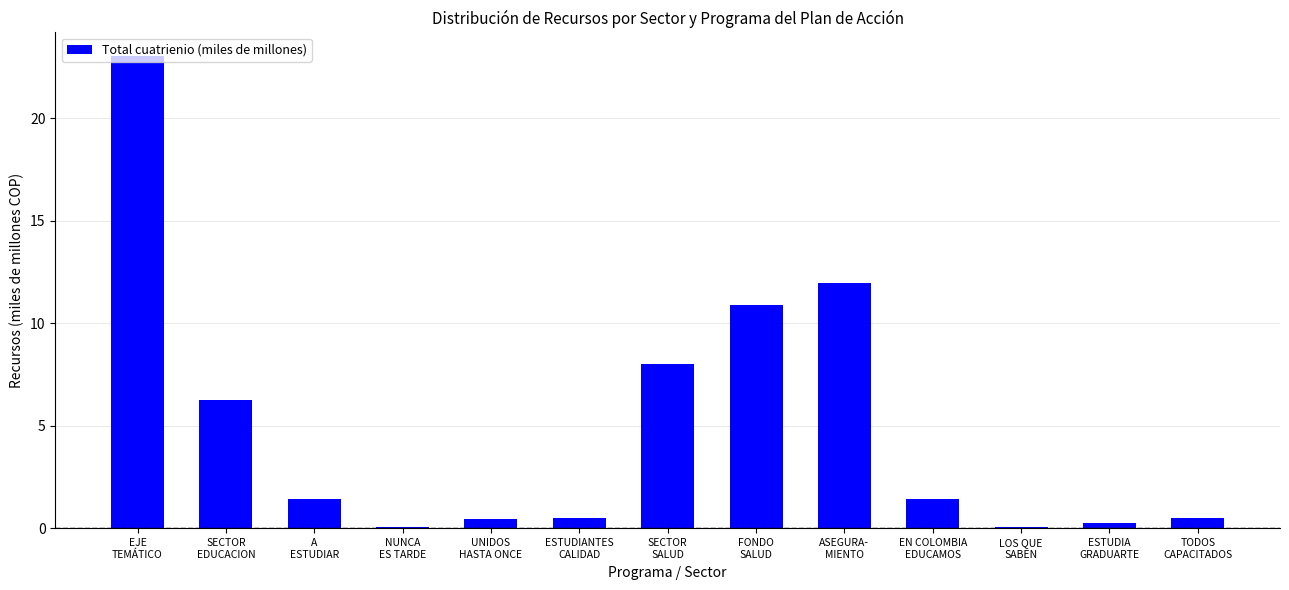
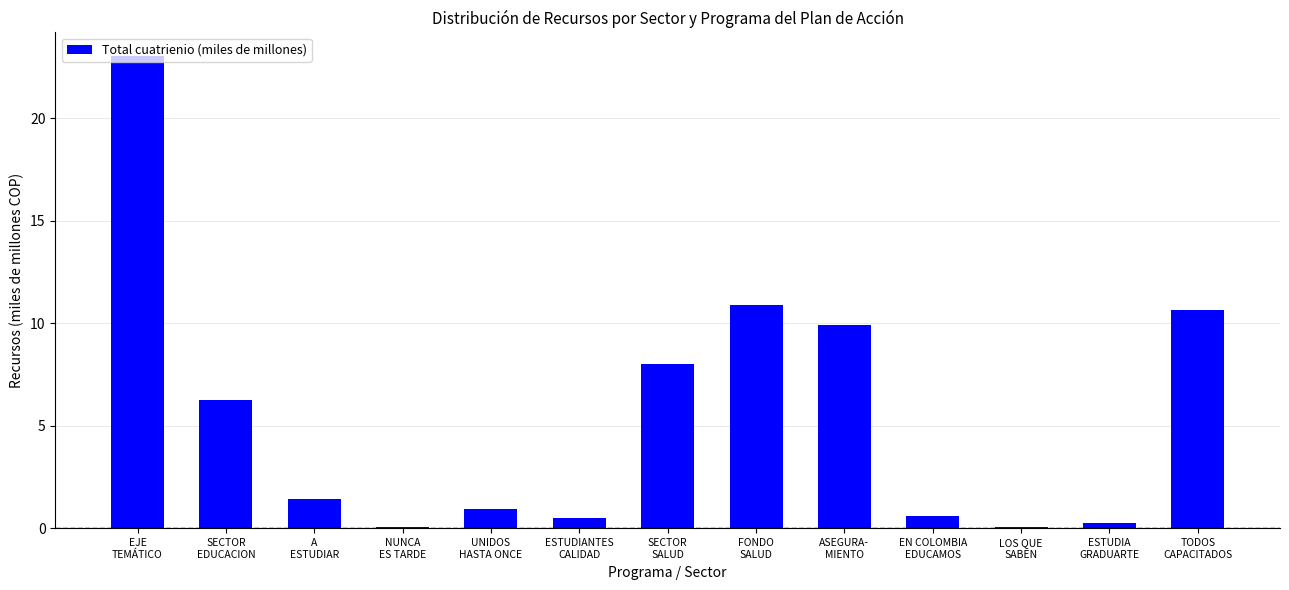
UNIDOS HASTA ONCE: 0.5 -> 1.0
ASEGURA- MIENTO: 12.0 -> 9.9
EN COLOMBIA EDUCAMOS: 1.4 -> 0.6
TODOS CAPACITADOS: 0.5 -> 10.7
